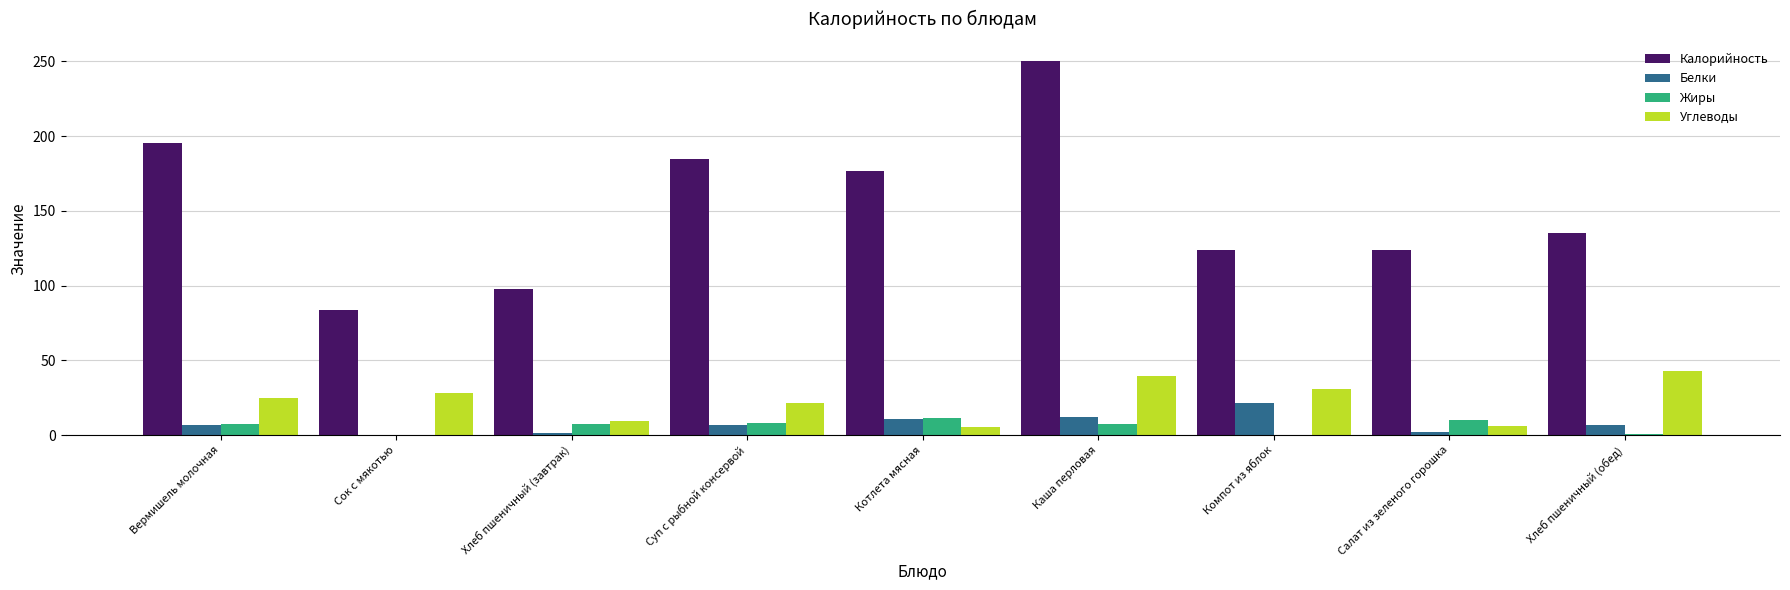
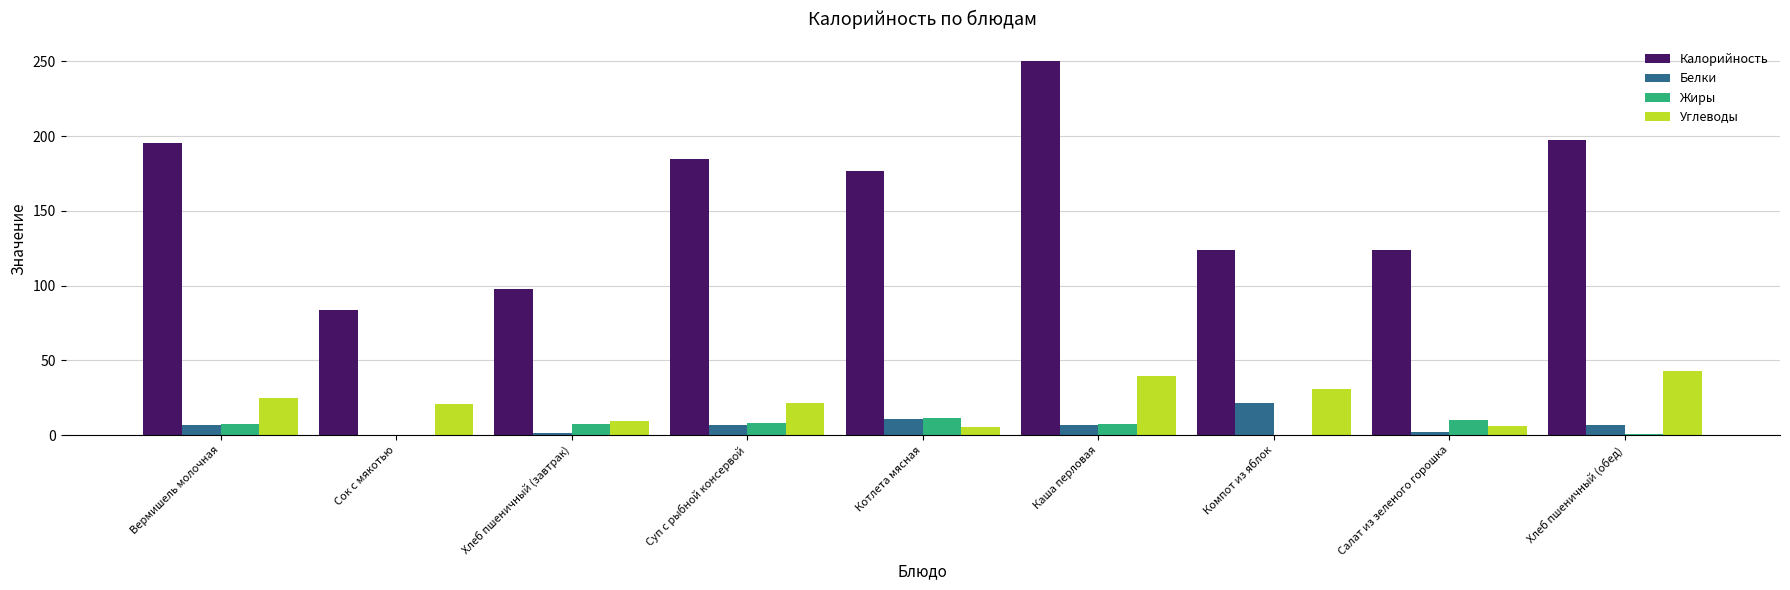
Углеводы, Сок с мякотью: 29 -> 21
Белки, Каша перловая: 12 -> 7
Калорийность, Хлеб пшеничный (обед): 135 -> 197
